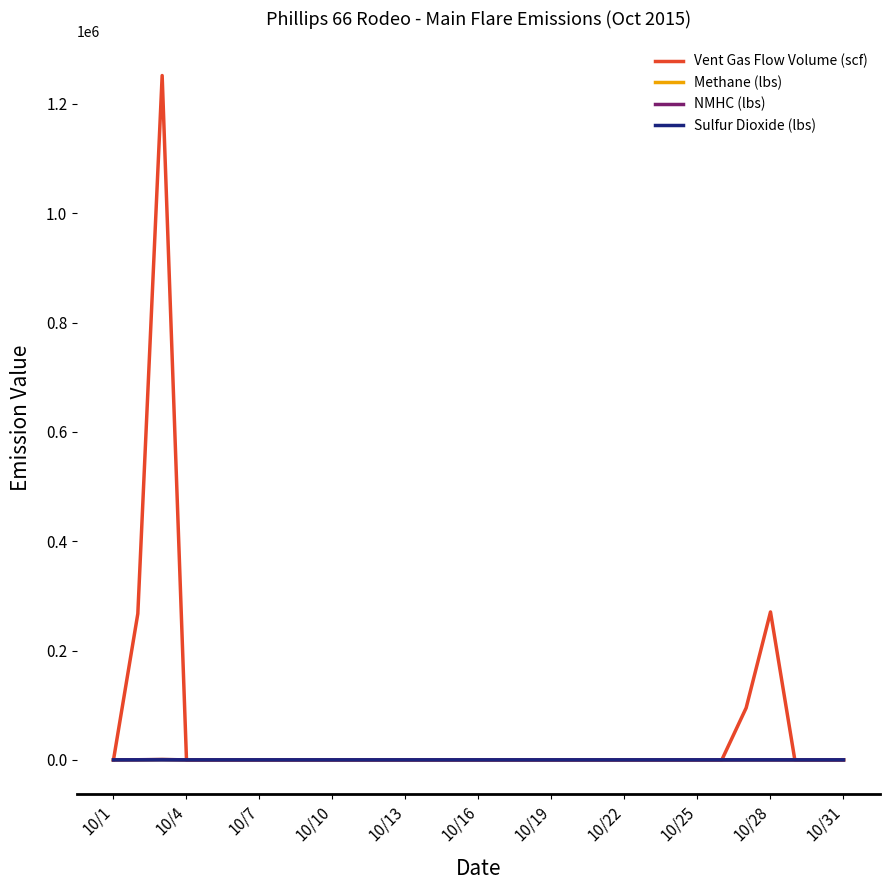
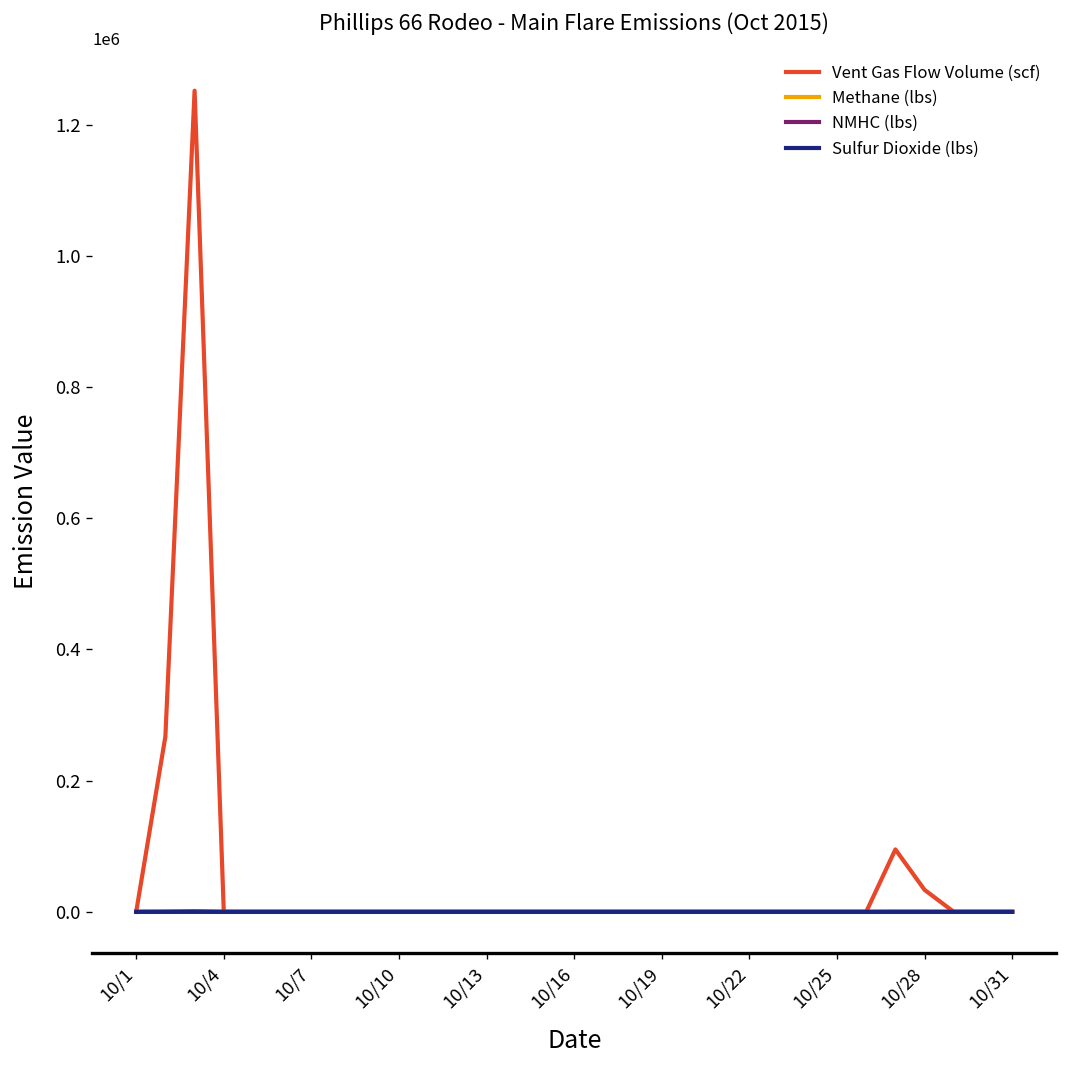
Vent Gas Flow Volume (scf), 10/28: 270000 -> 30000
